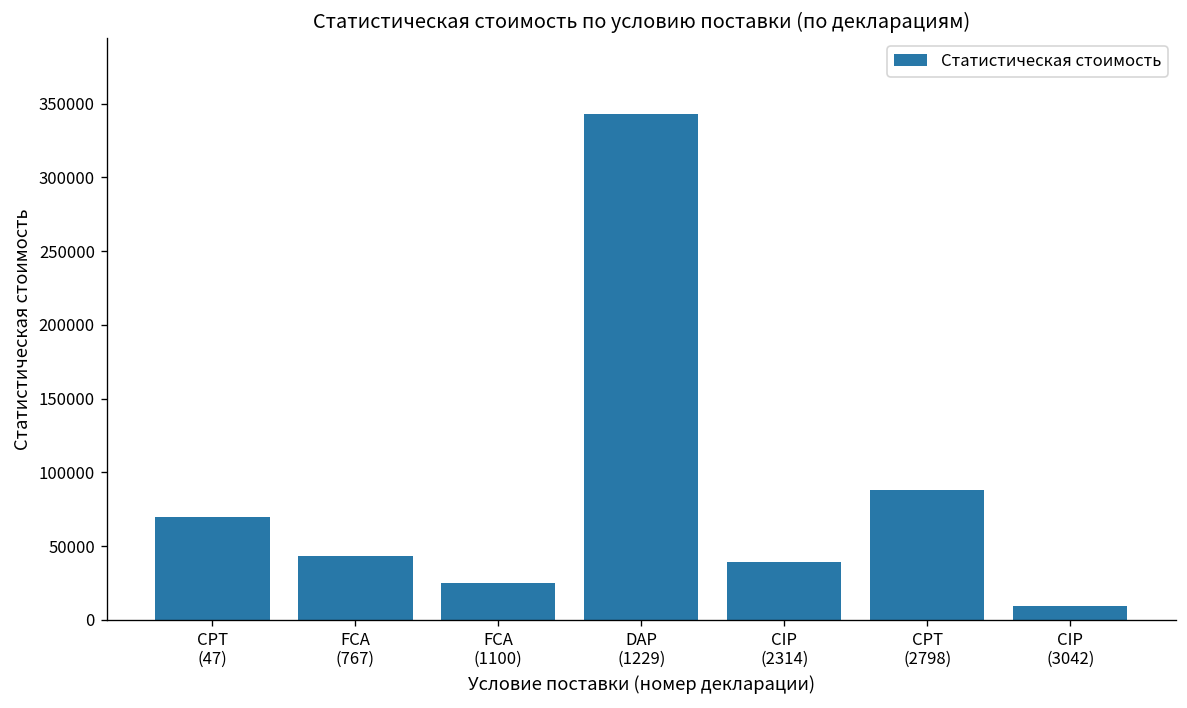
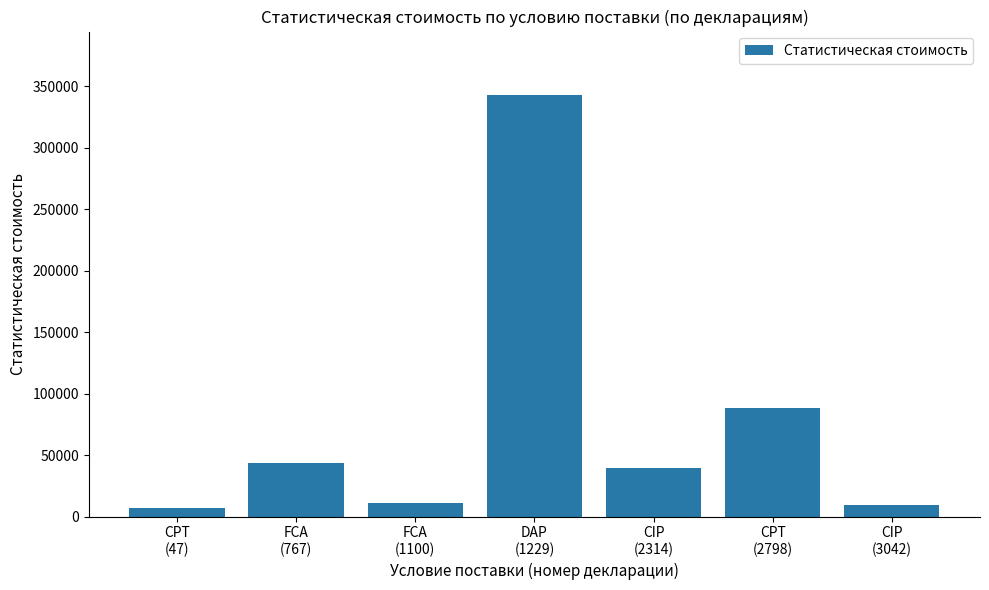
CPT (47): 70000 -> 7000
FCA (1100): 25000 -> 11000
